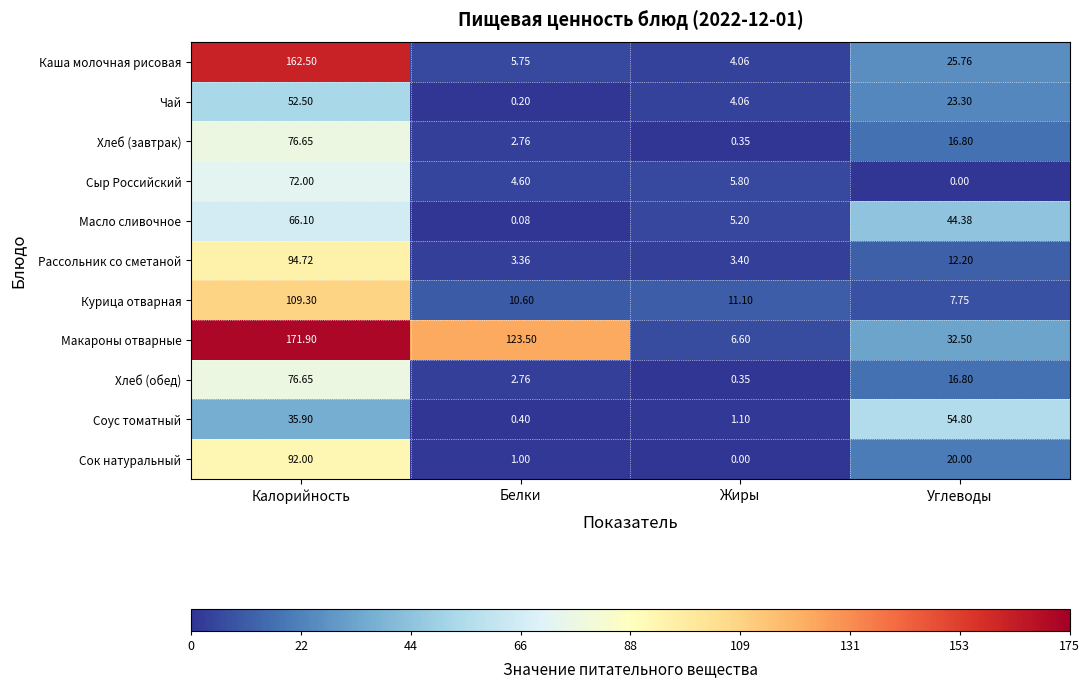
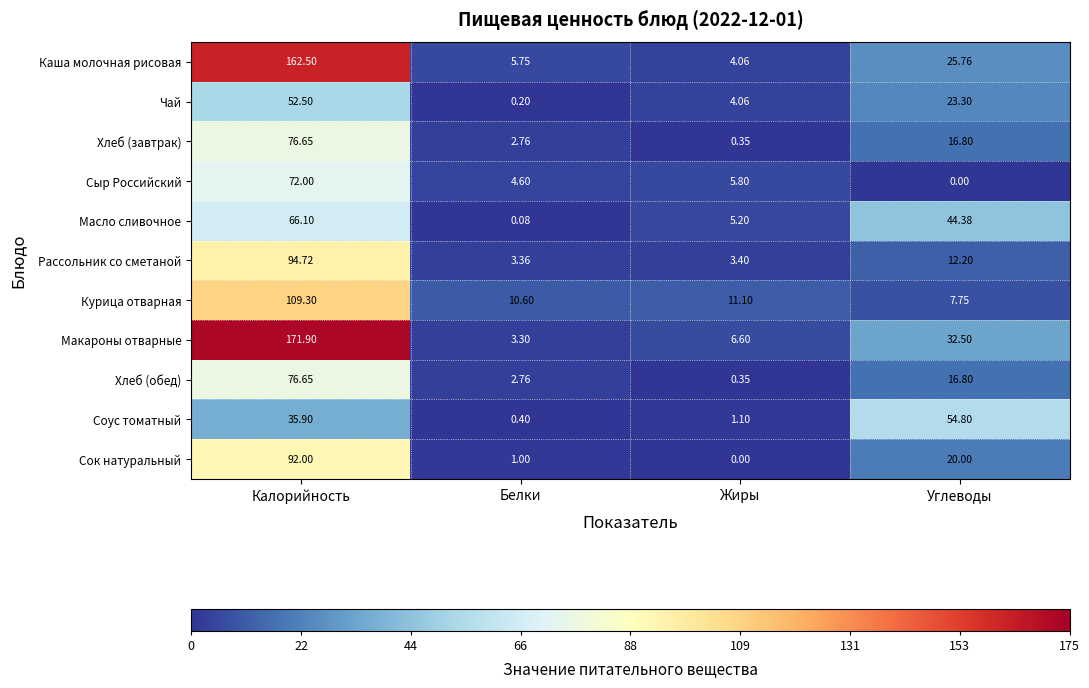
Макароны отварные, Белки: 123.50 -> 3.30
